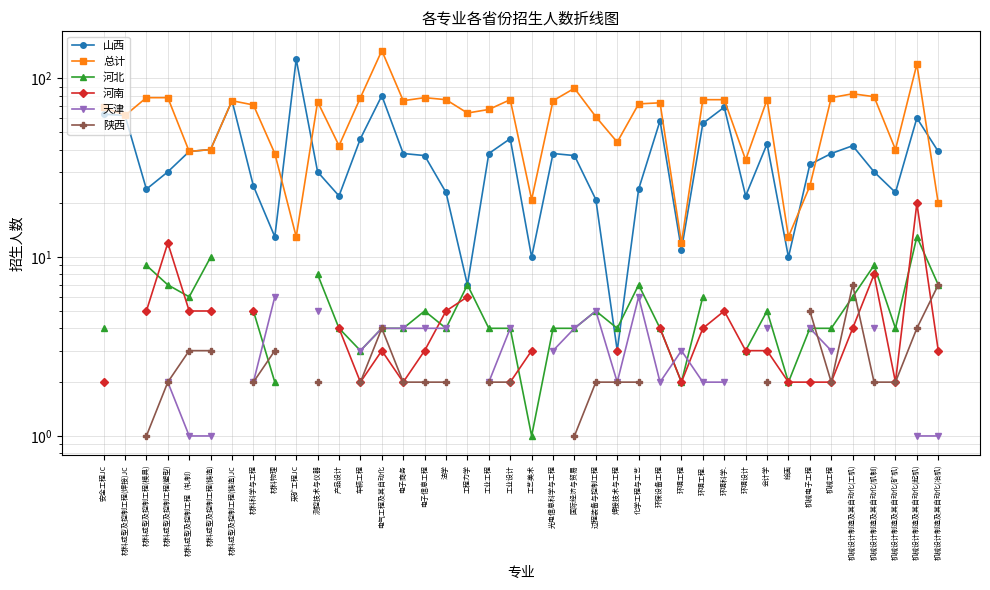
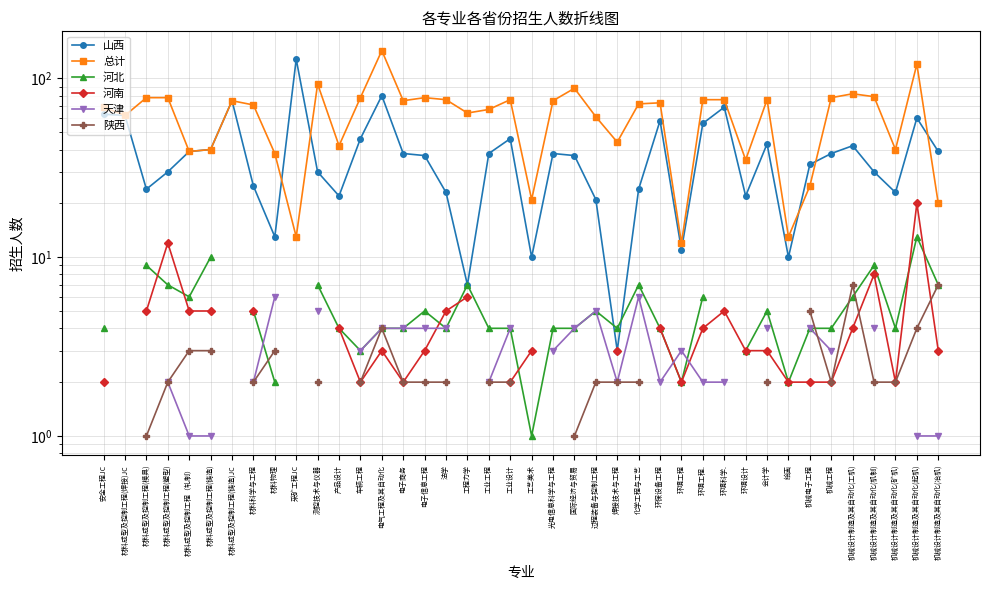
总计, 测控技术与仪器: 74 -> 90
河北, 测控技术与仪器: 8 -> 7
